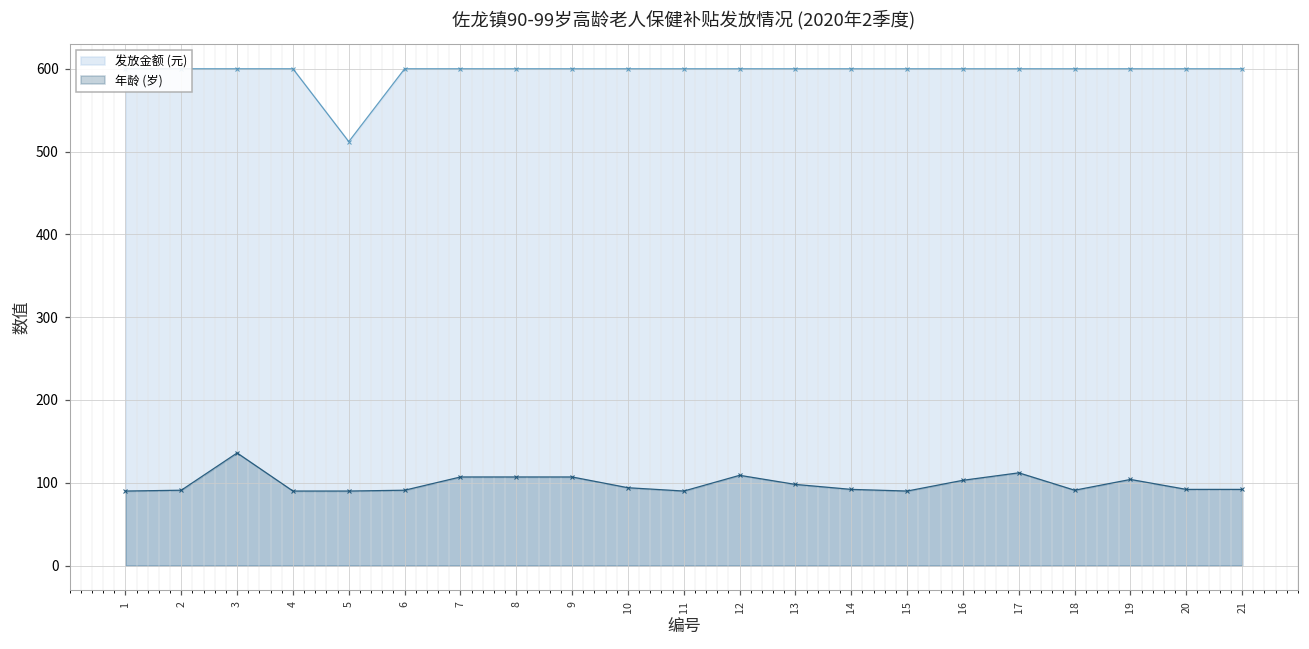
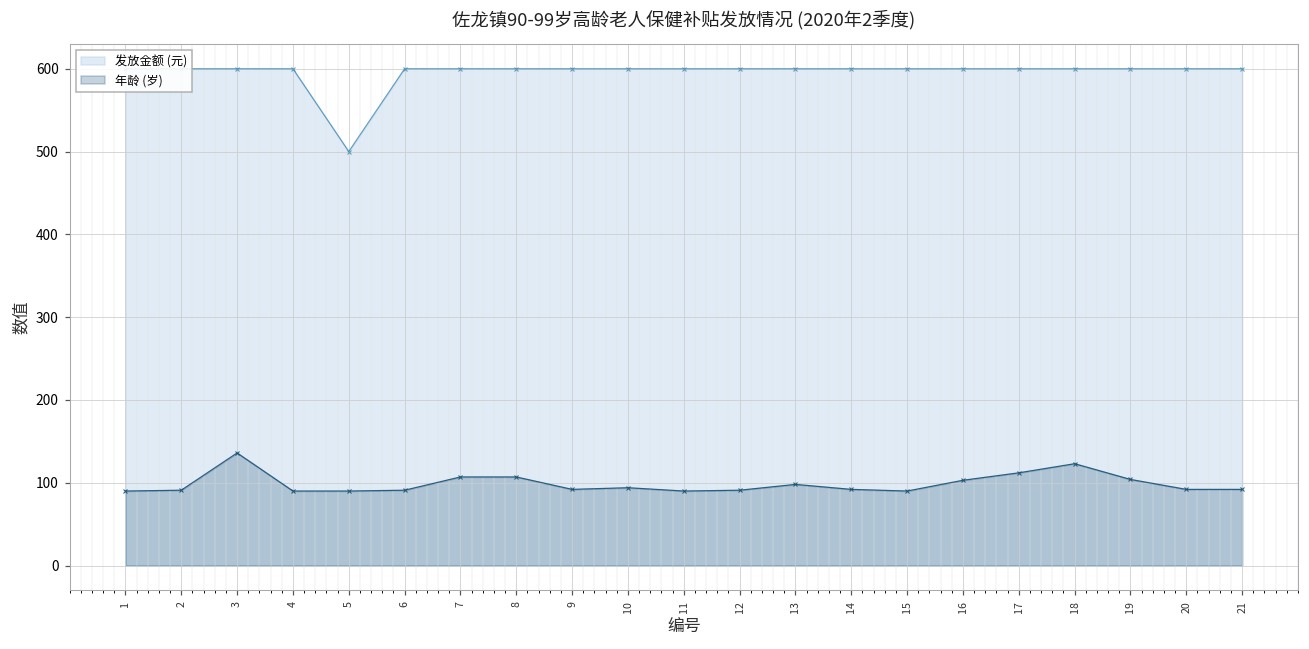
发放金额 (元), 5: 510 -> 500
年龄 (岁), 9: 110 -> 90
年龄 (岁), 12: 110 -> 90
年龄 (岁), 18: 90 -> 120
